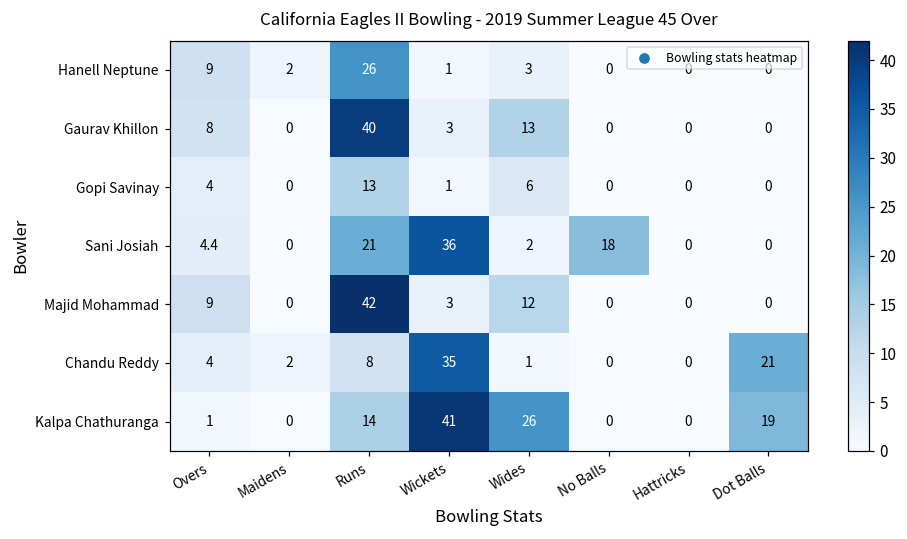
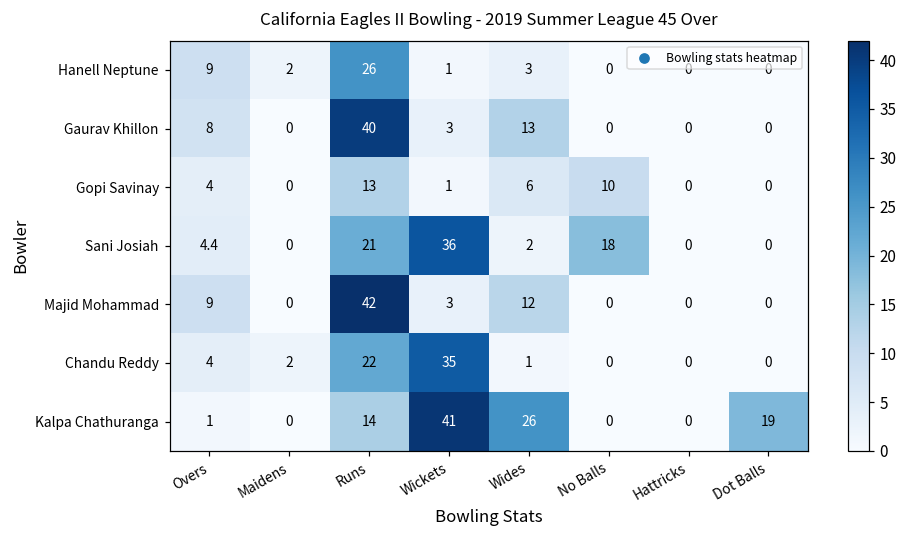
Gopi Savinay, No Balls: 0 -> 10
Chandu Reddy, Runs: 8 -> 22
Chandu Reddy, Dot Balls: 21 -> 0
